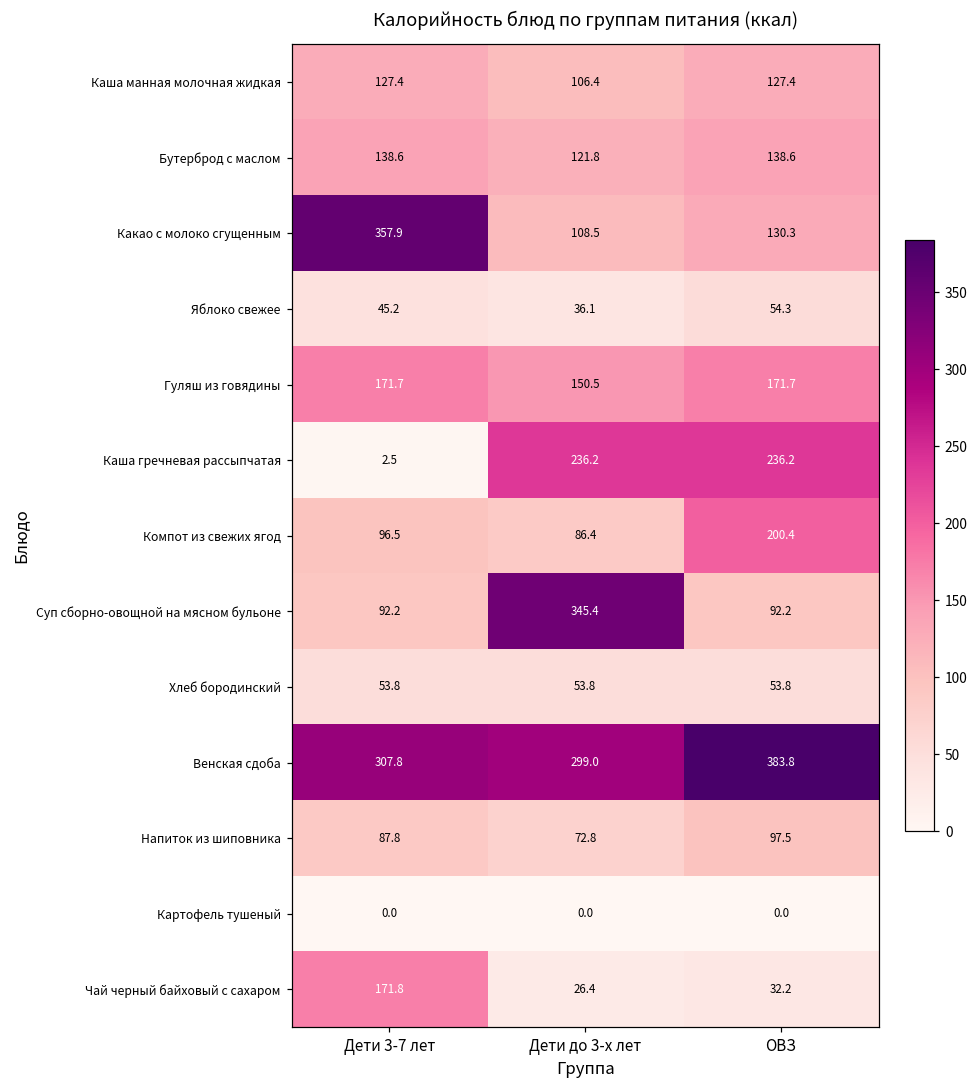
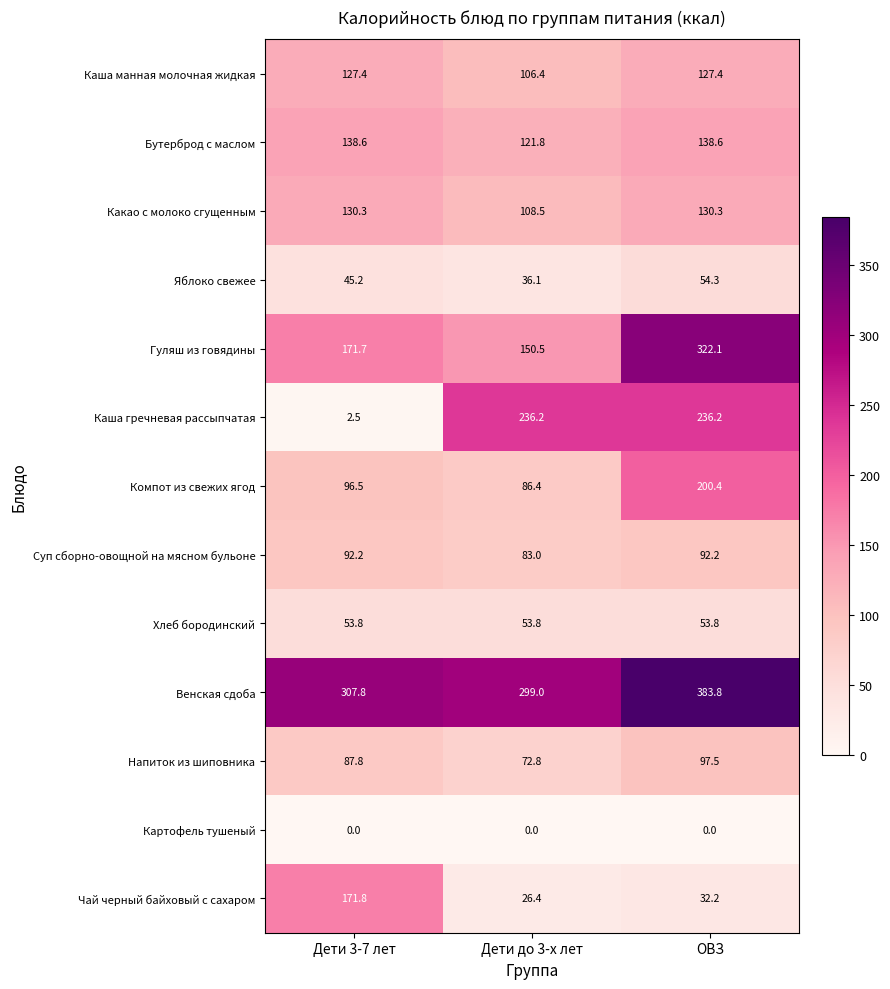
Какао с молоко сгущенным, Дети 3-7 лет: 357.9 -> 130.3
Гуляш из говядины, ОВЗ: 171.7 -> 322.1
Суп сборно-овощной на мясном бульоне, Дети до 3-х лет: 345.4 -> 83.0
